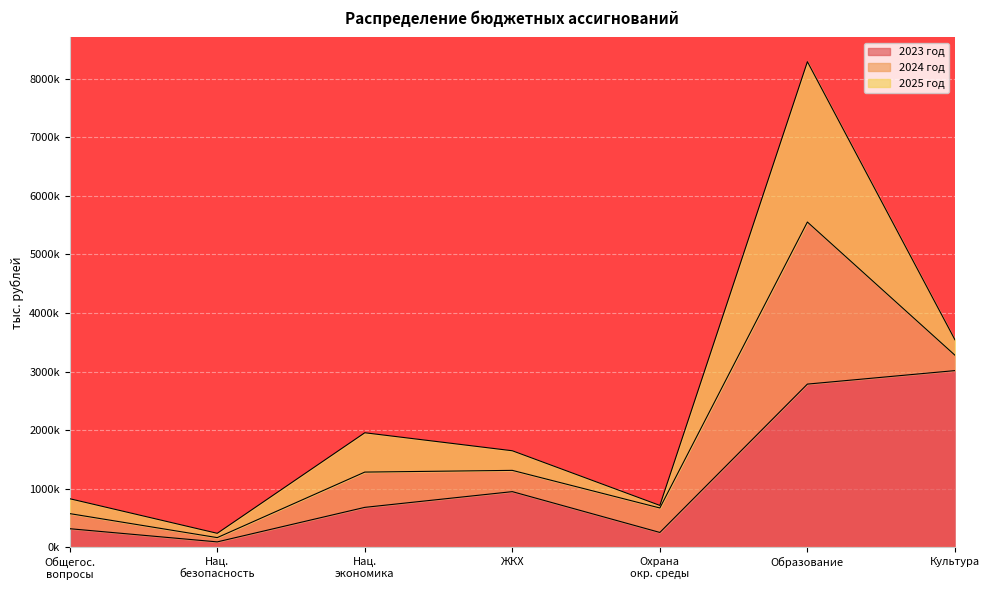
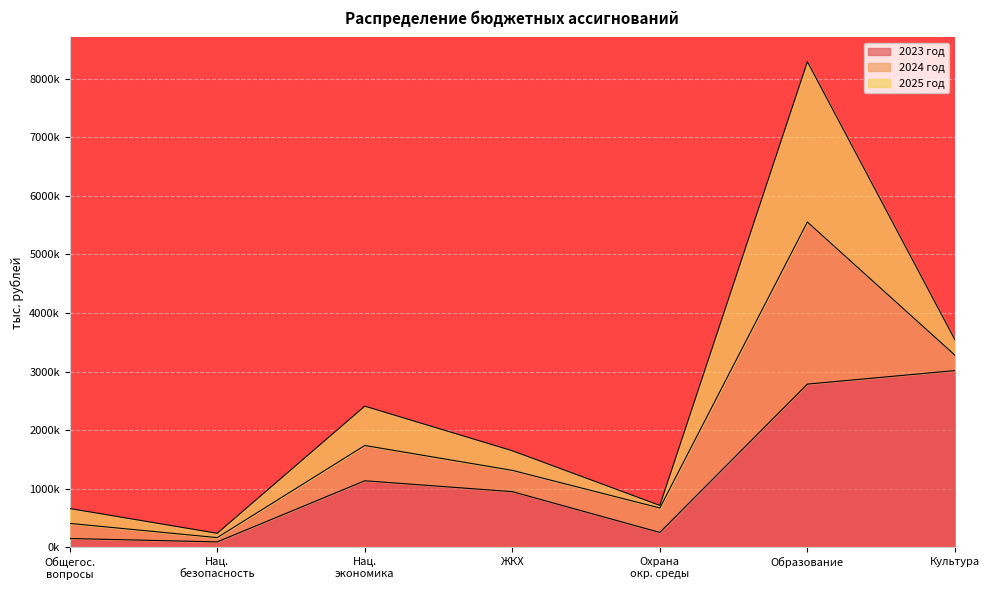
2023 год, Общегос. вопросы: 300000 -> 200000
2023 год, Нац. экономика: 700000 -> 1100000
